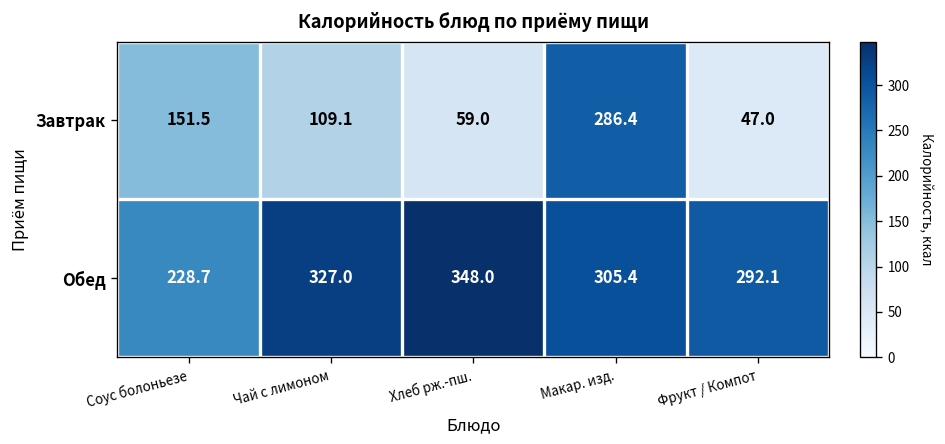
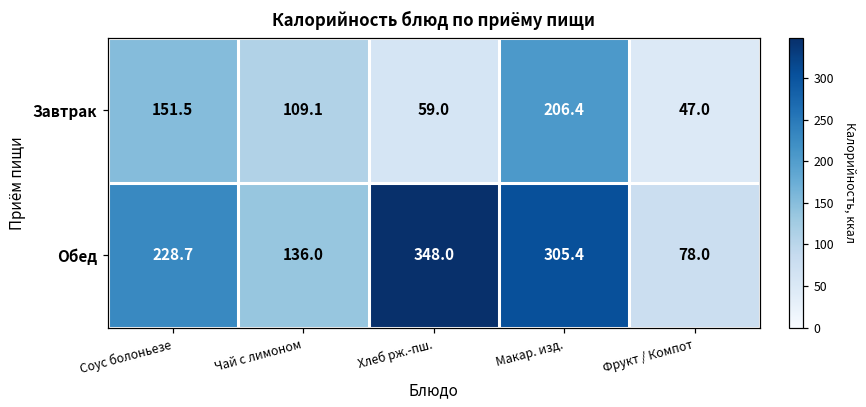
Завтрак, Макар. изд.: 286.4 -> 206.4
Обед, Чай с лимоном: 327.0 -> 136.0
Обед, Фрукт / Компот: 292.1 -> 78.0
